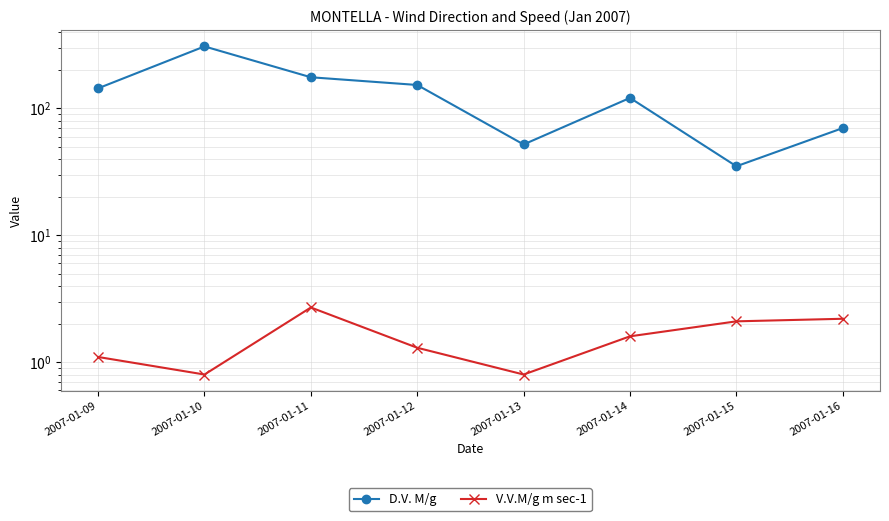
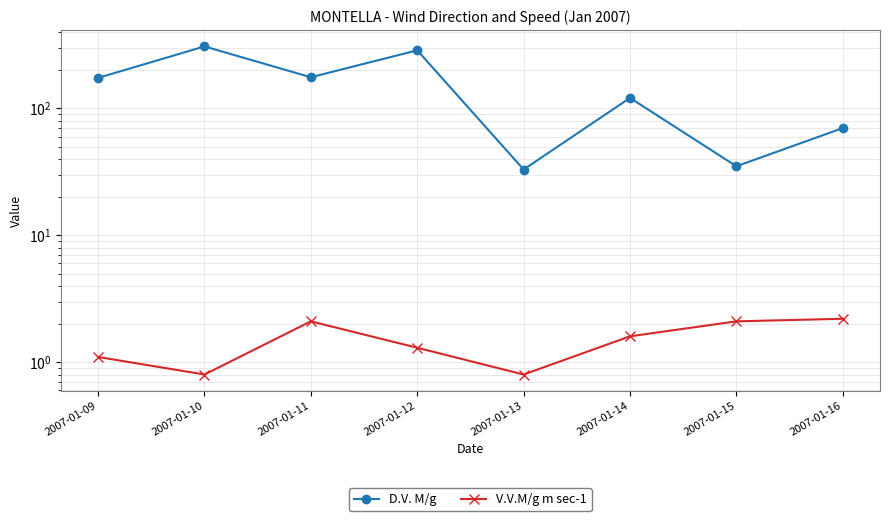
D.V. M/g, 2007-01-09: 140 -> 170
V.V.M/g m sec-1, 2007-01-11: 2.7 -> 2.1
D.V. M/g, 2007-01-12: 150 -> 290
D.V. M/g, 2007-01-13: 52 -> 33
